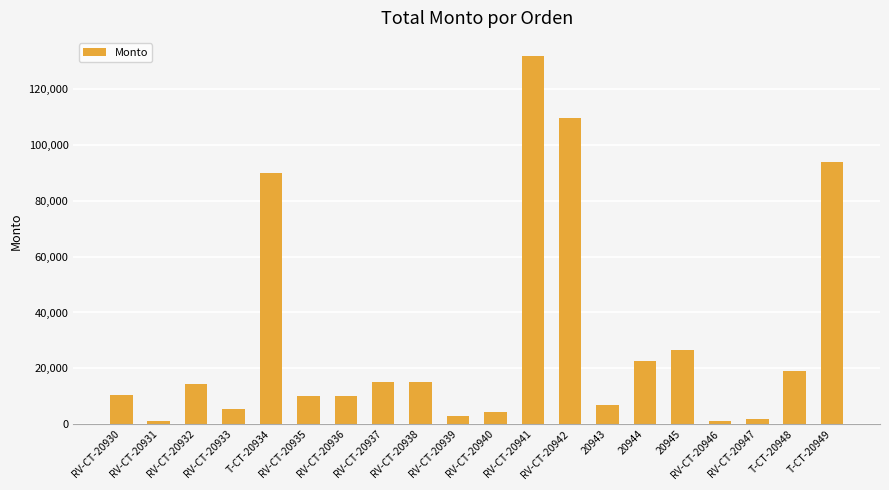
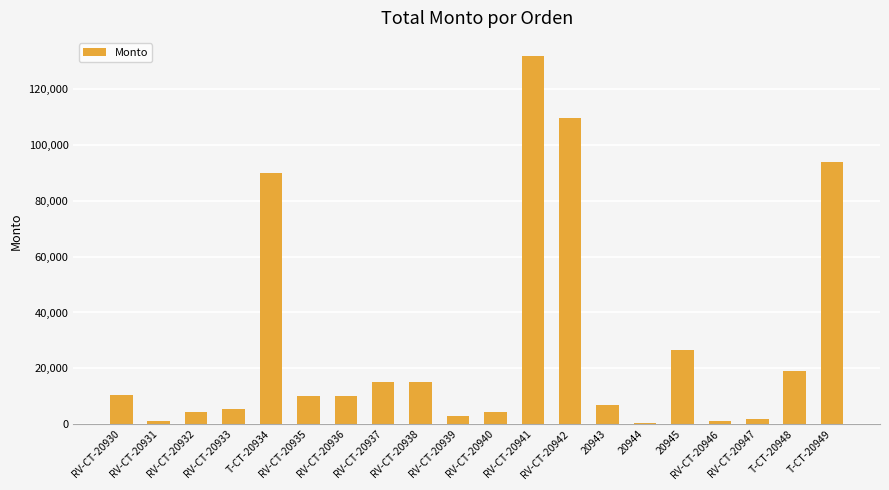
RV-CT-20932: 14,000 -> 4,000
20944: 22,000 -> 0
